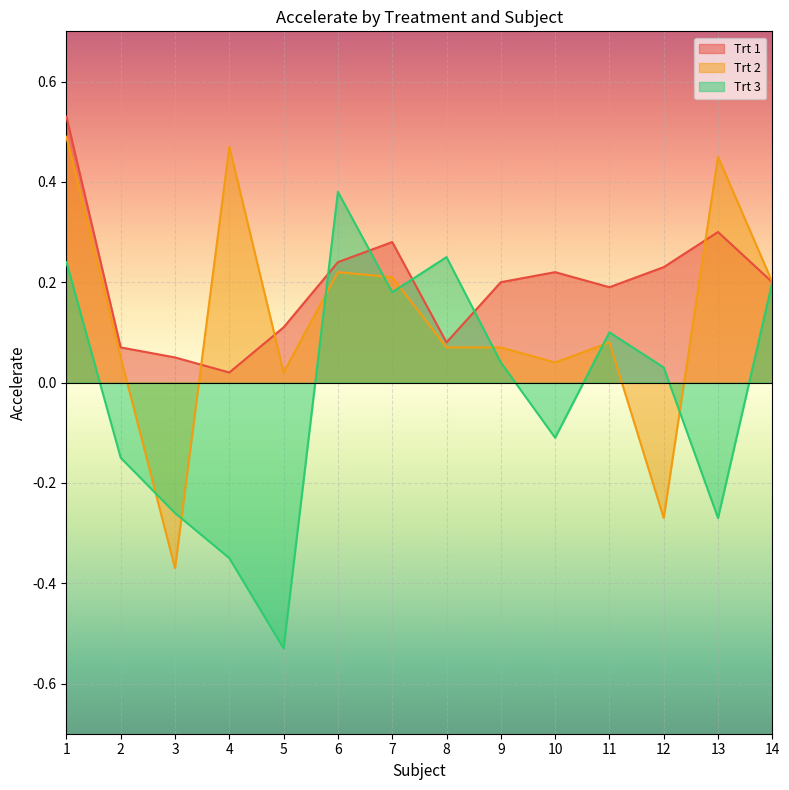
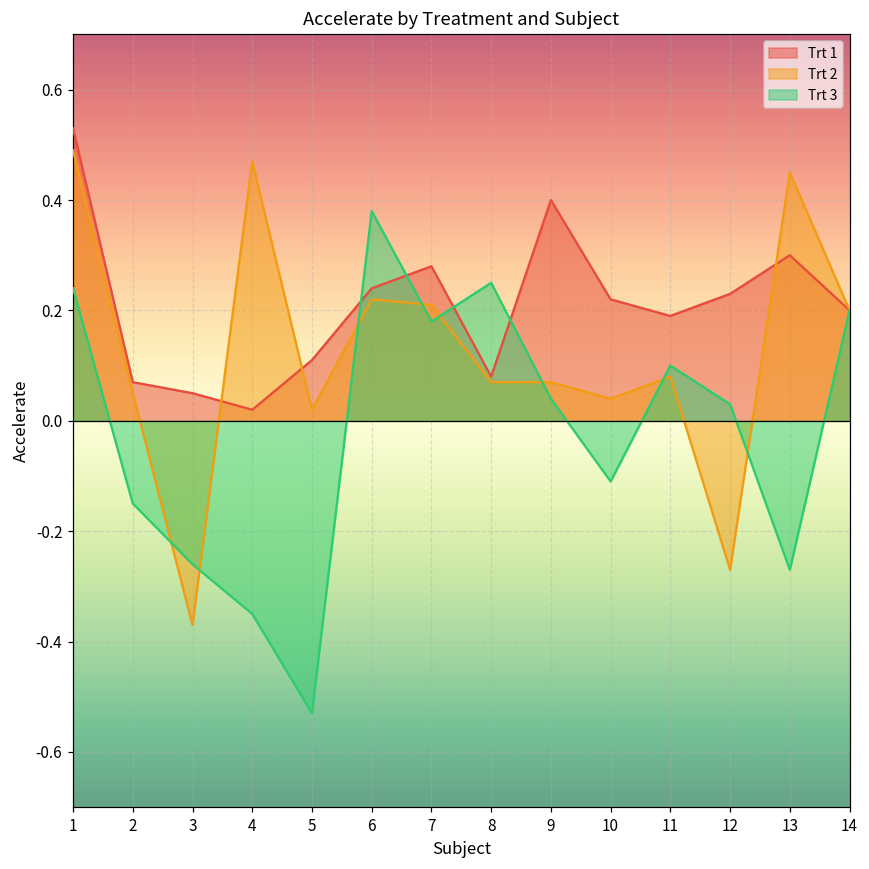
Trt 1, 9: 0.2 -> 0.4
